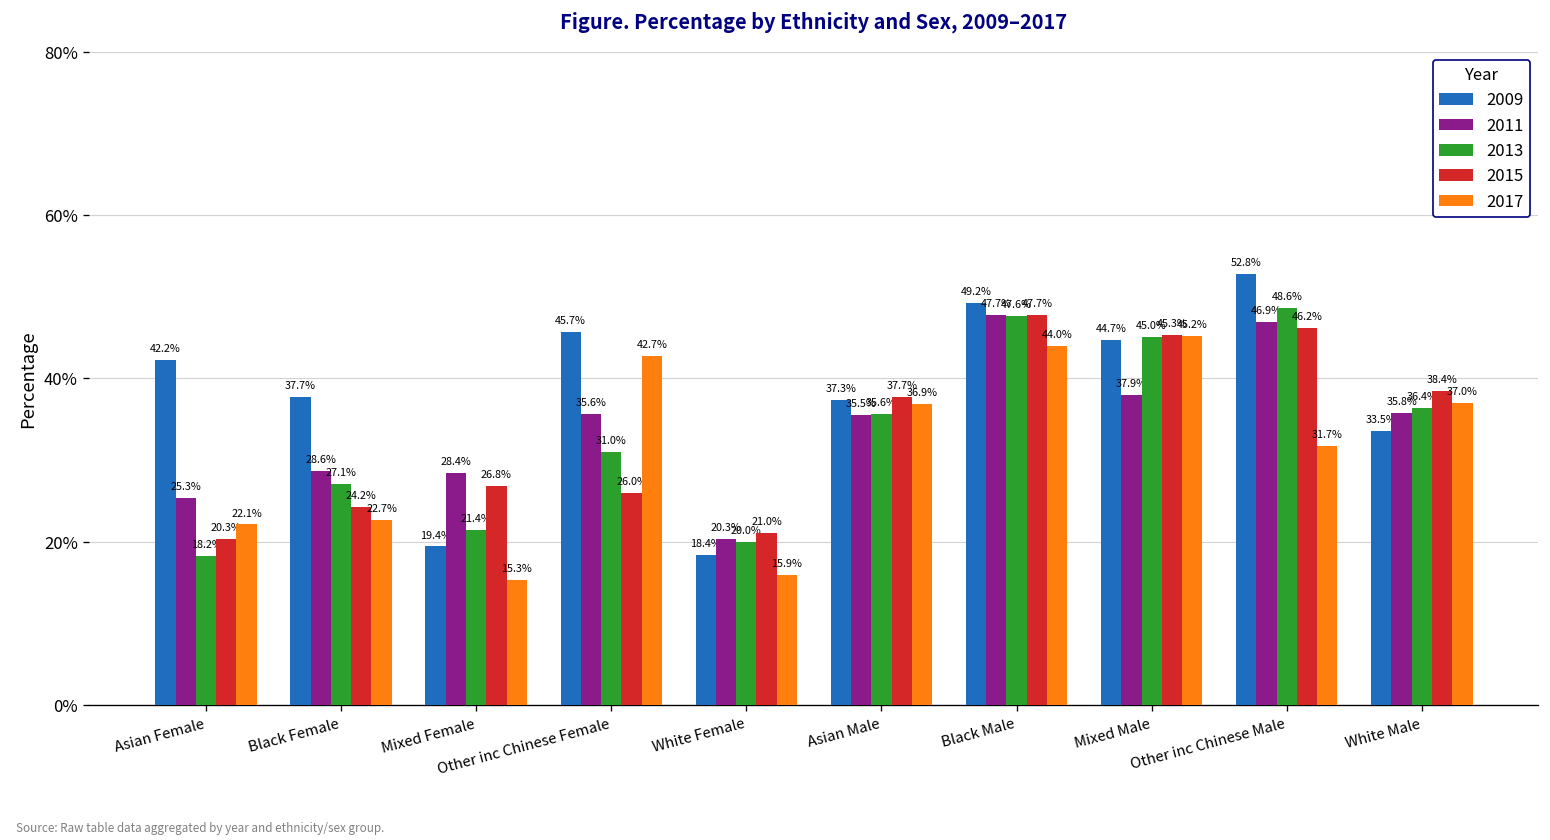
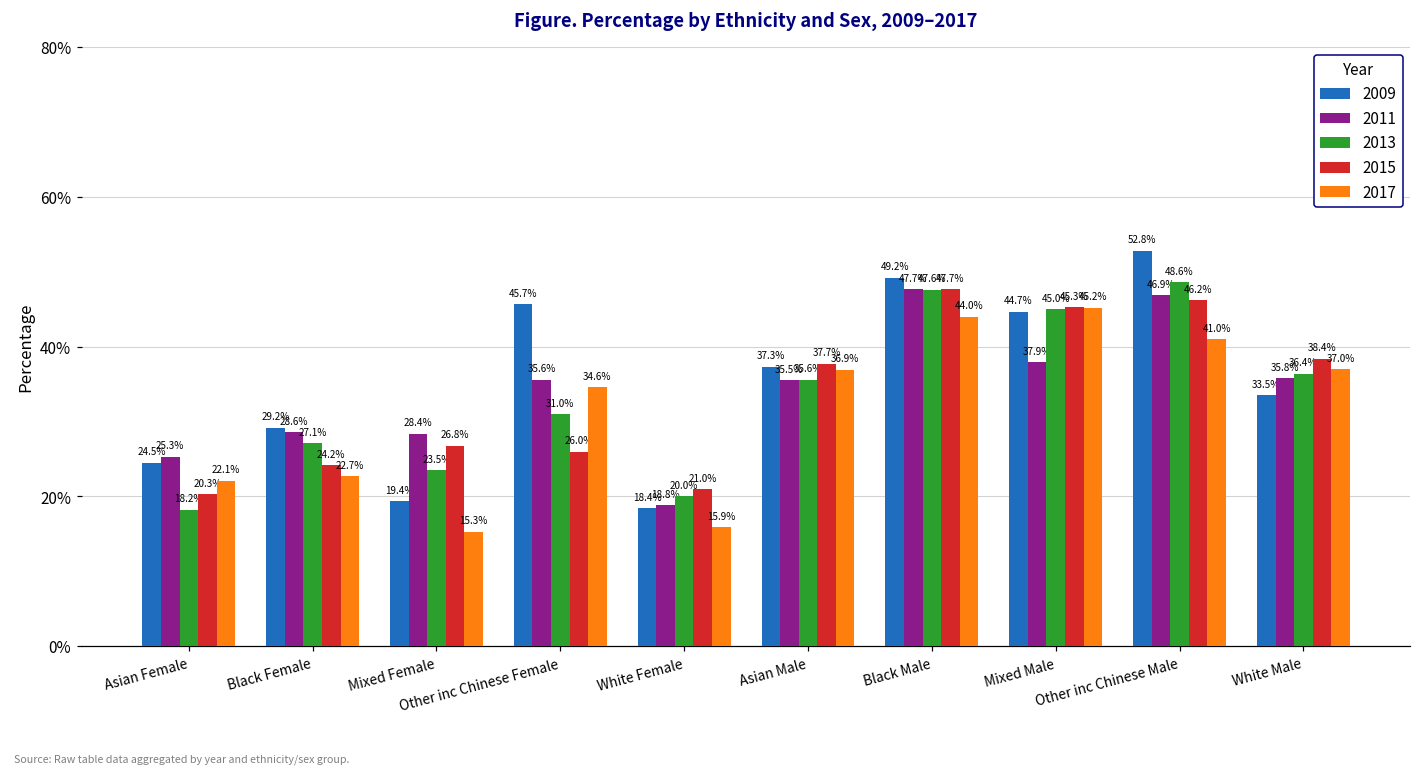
2009, Asian Female: 42.2% -> 24.5%
2009, Black Female: 37.7% -> 29.2%
2013, Mixed Female: 21.4% -> 23.5%
2017, Other inc Chinese Female: 42.7% -> 34.6%
2011, White Female: 20.3% -> 18.8%
2017, Other inc Chinese Male: 31.7% -> 41.0%
